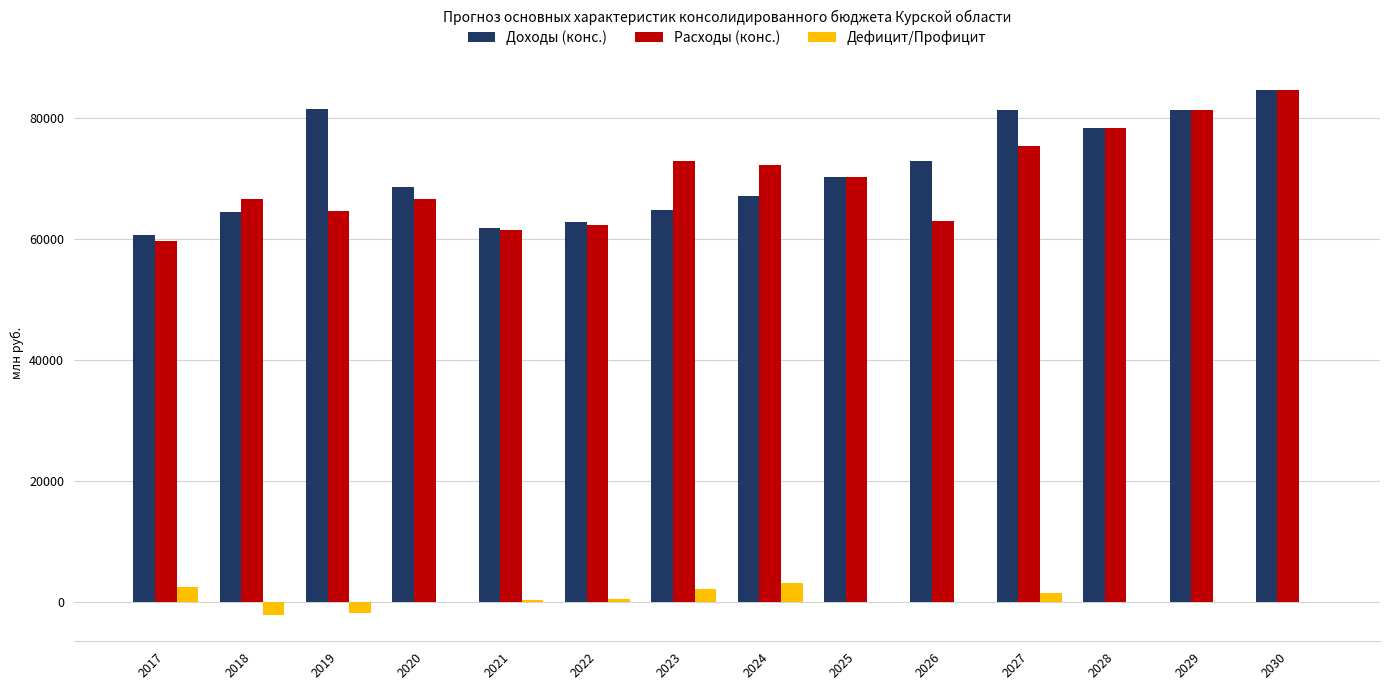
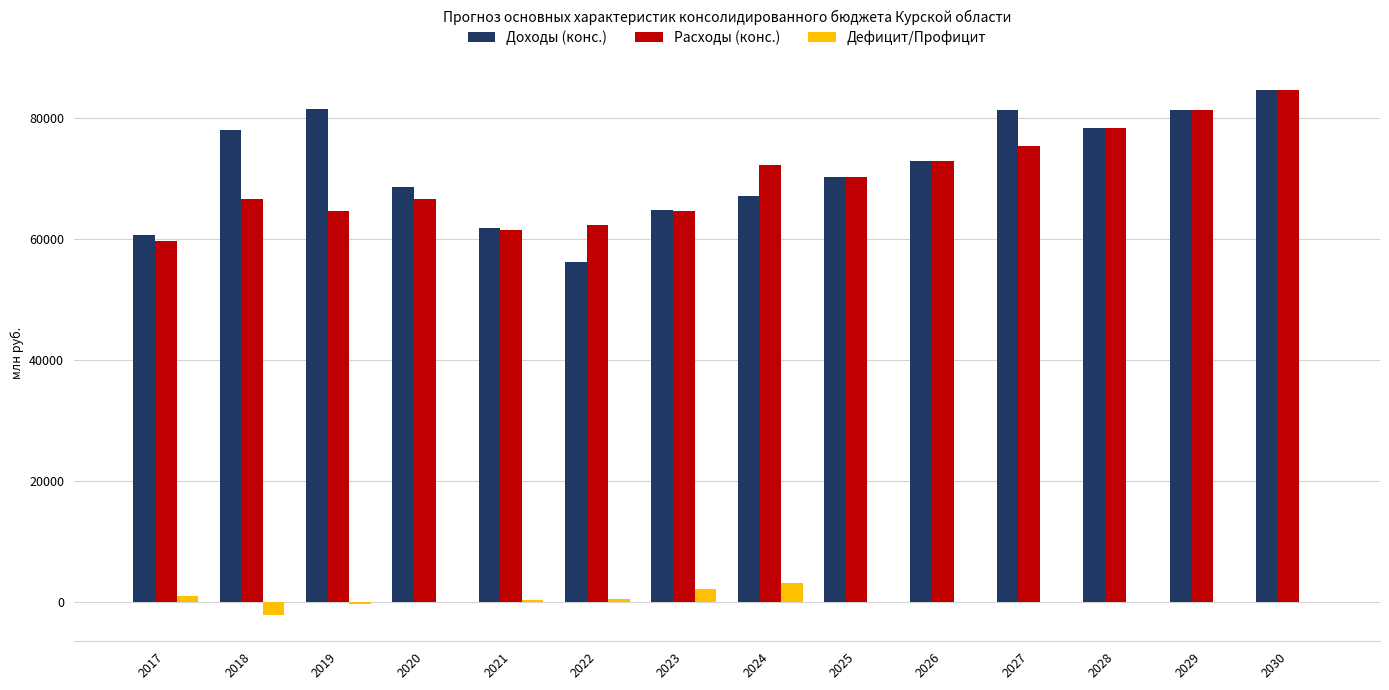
Дефицит/Профицит, 2017: 2000 -> 1000
Доходы (конс.), 2018: 65000 -> 78000
Дефицит/Профицит, 2019: -2000 -> 0
Доходы (конс.), 2022: 63000 -> 56000
Расходы (конс.), 2023: 73000 -> 65000
Расходы (конс.), 2026: 63000 -> 73000
Дефицит/Профицит, 2027: 1000 -> 0
